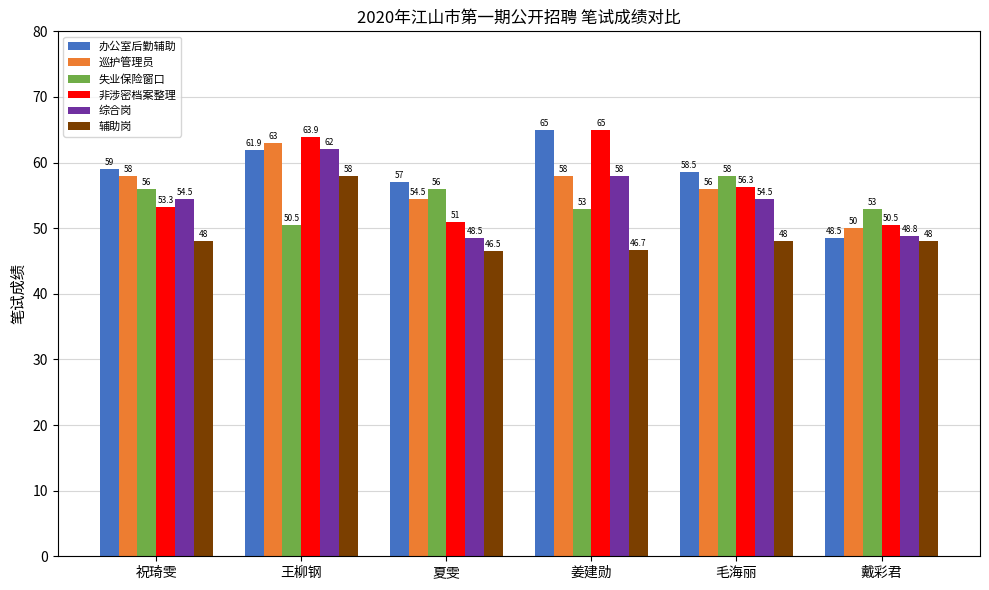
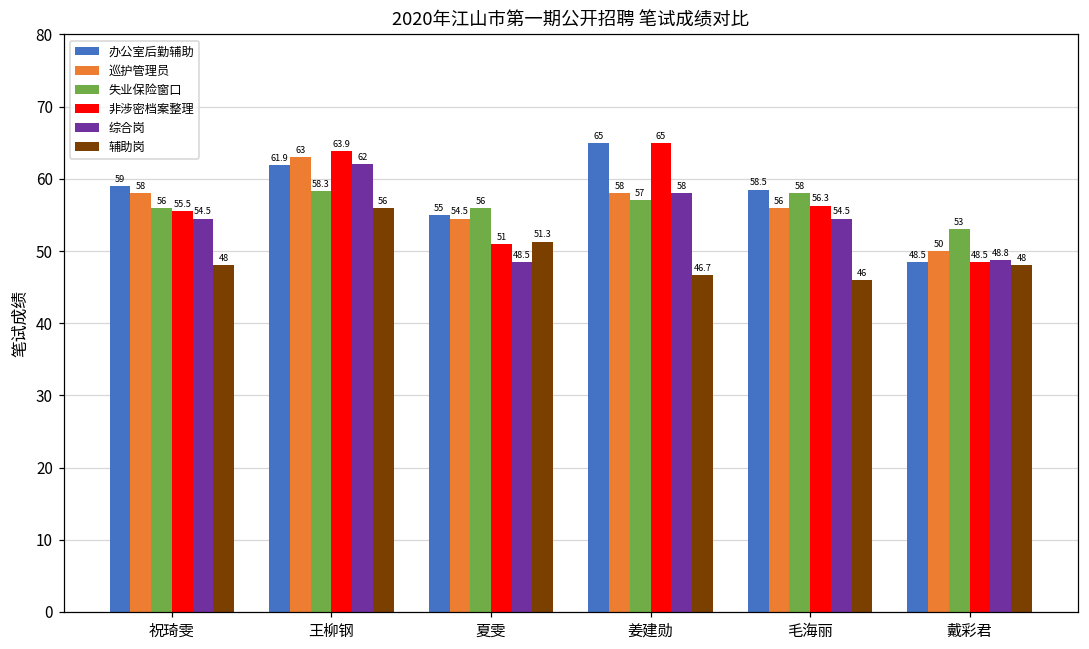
非涉密档案整理, 祝琦雯: 53.3 -> 55.5
失业保险窗口, 王柳钢: 50.5 -> 58.3
辅助岗, 王柳钢: 58 -> 56
办公室后勤辅助, 夏雯: 57 -> 55
辅助岗, 夏雯: 46.5 -> 51.3
失业保险窗口, 姜建勋: 53 -> 57
辅助岗, 毛海丽: 48 -> 46
非涉密档案整理, 戴彩君: 50.5 -> 48.5
